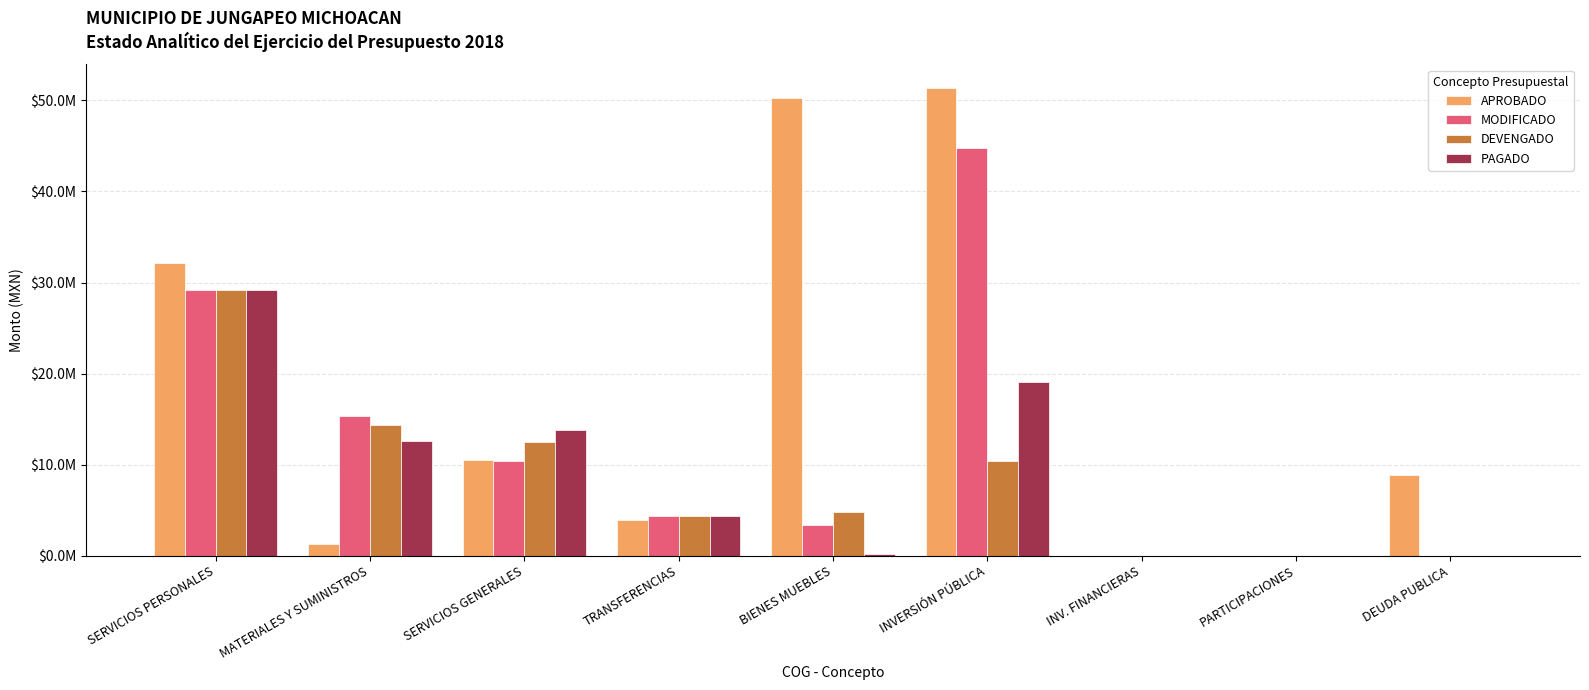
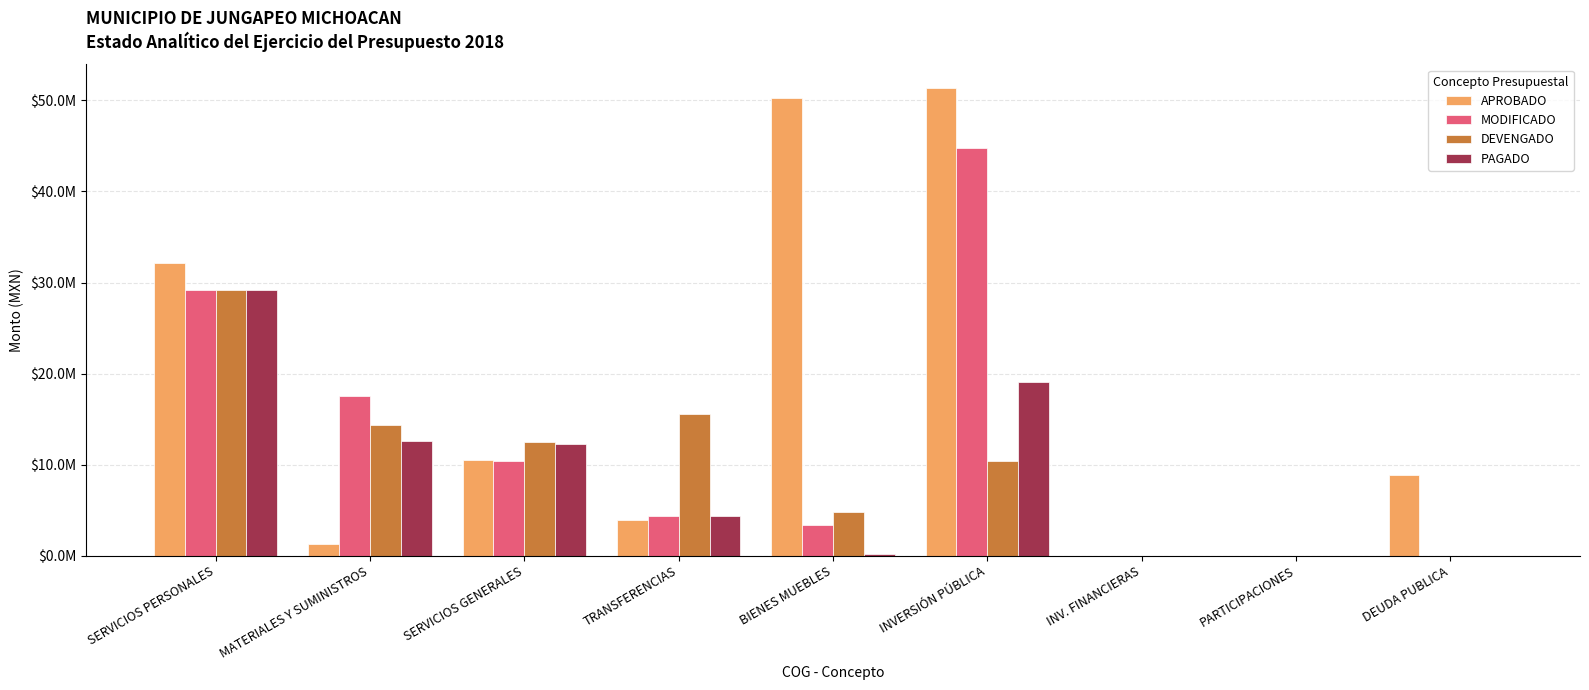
MODIFICADO, MATERIALES Y SUMINISTROS: $15000000 -> $18000000
PAGADO, SERVICIOS GENERALES: $14000000 -> $12000000
DEVENGADO, TRANSFERENCIAS: $4000000 -> $16000000
